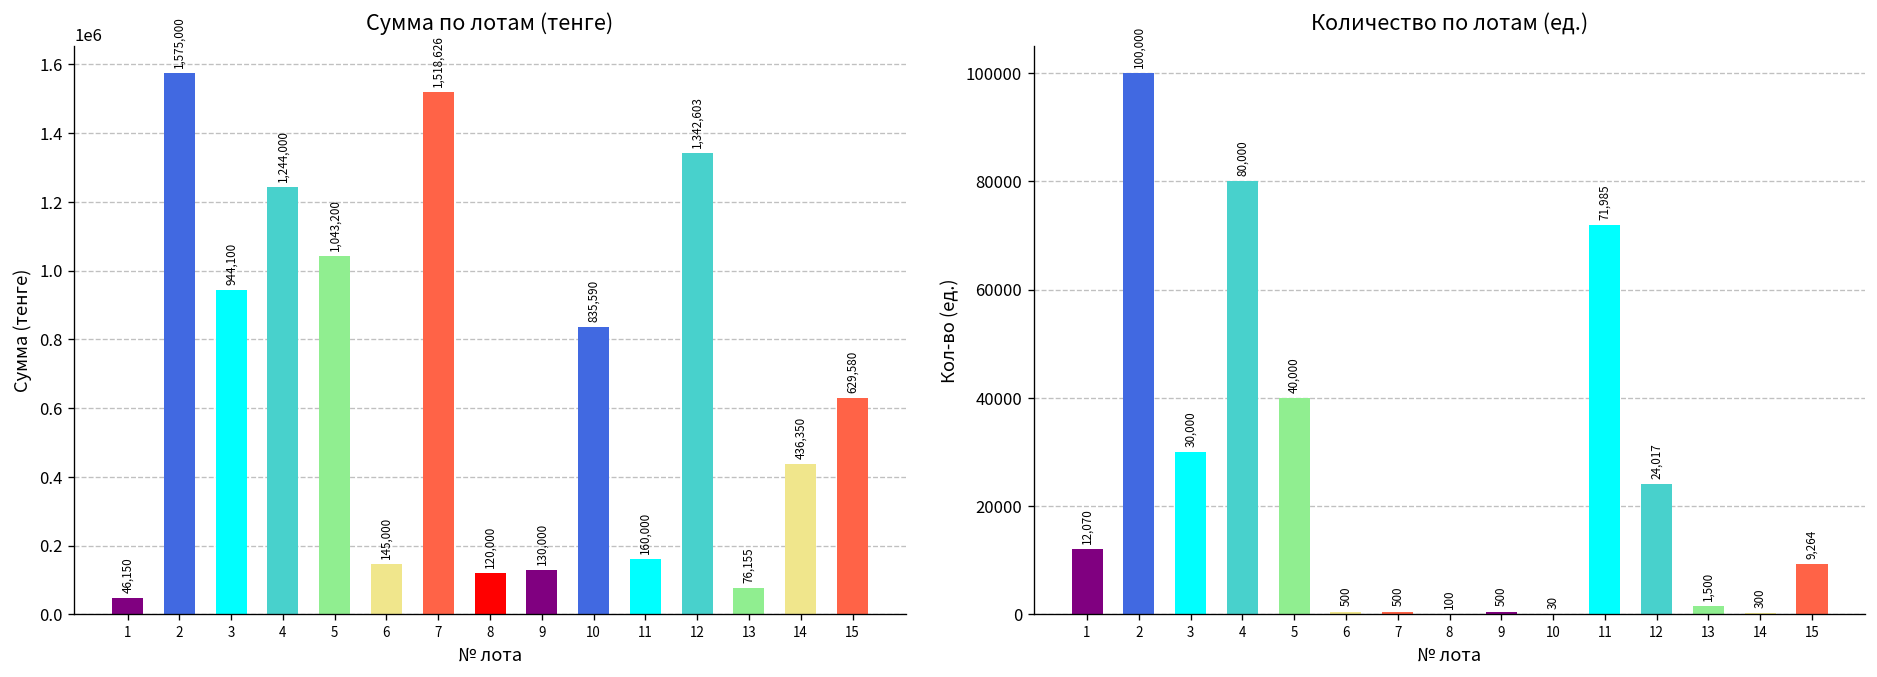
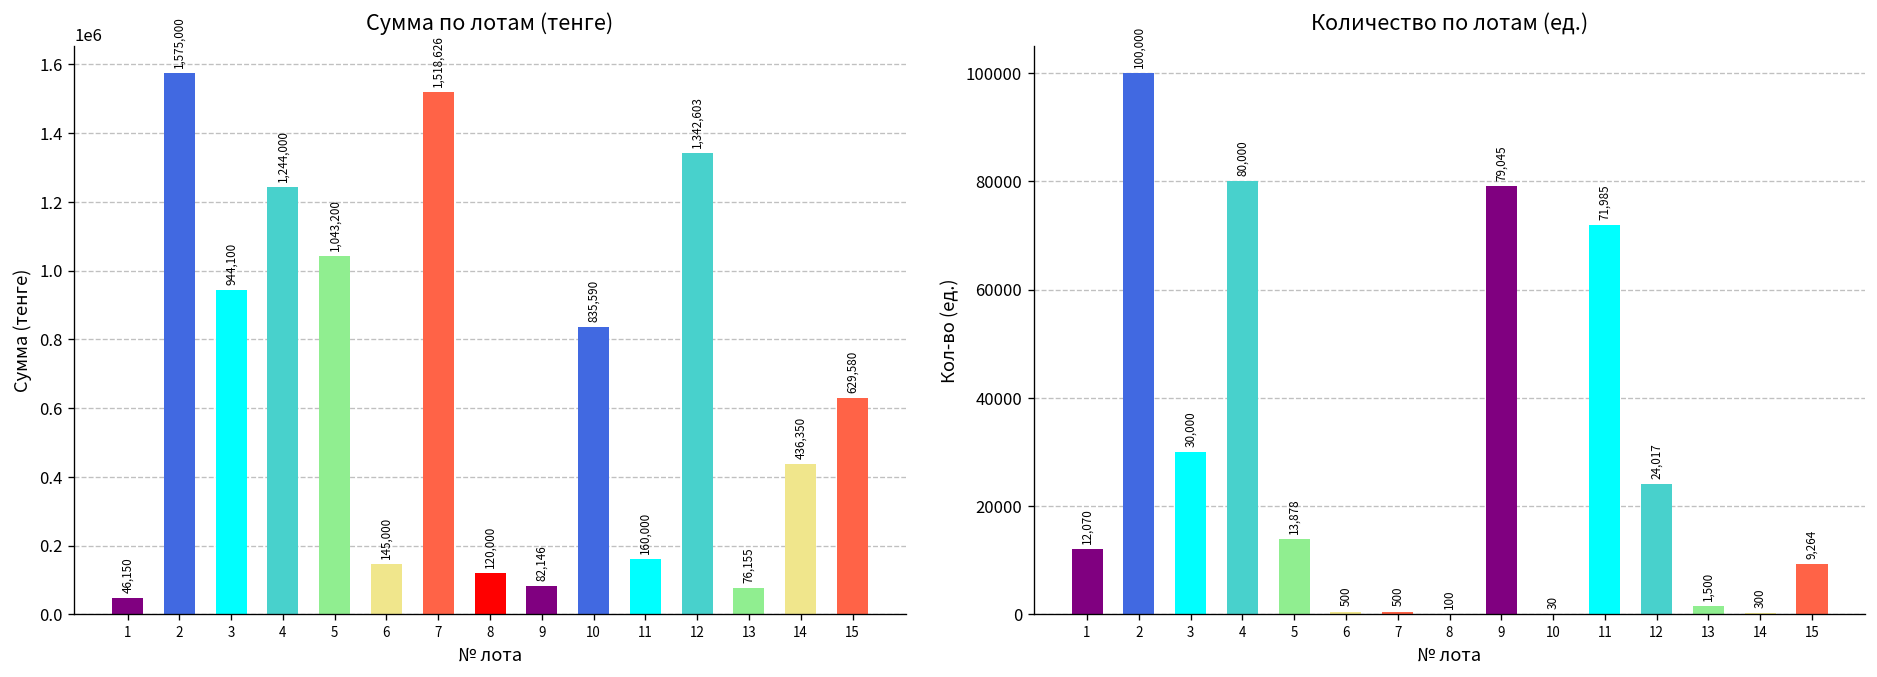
Сумма по лотам (тенге), 9: 130,000 -> 82,146
Количество по лотам (ед.), 5: 40,000 -> 13,878
Количество по лотам (ед.), 9: 500 -> 79,045
